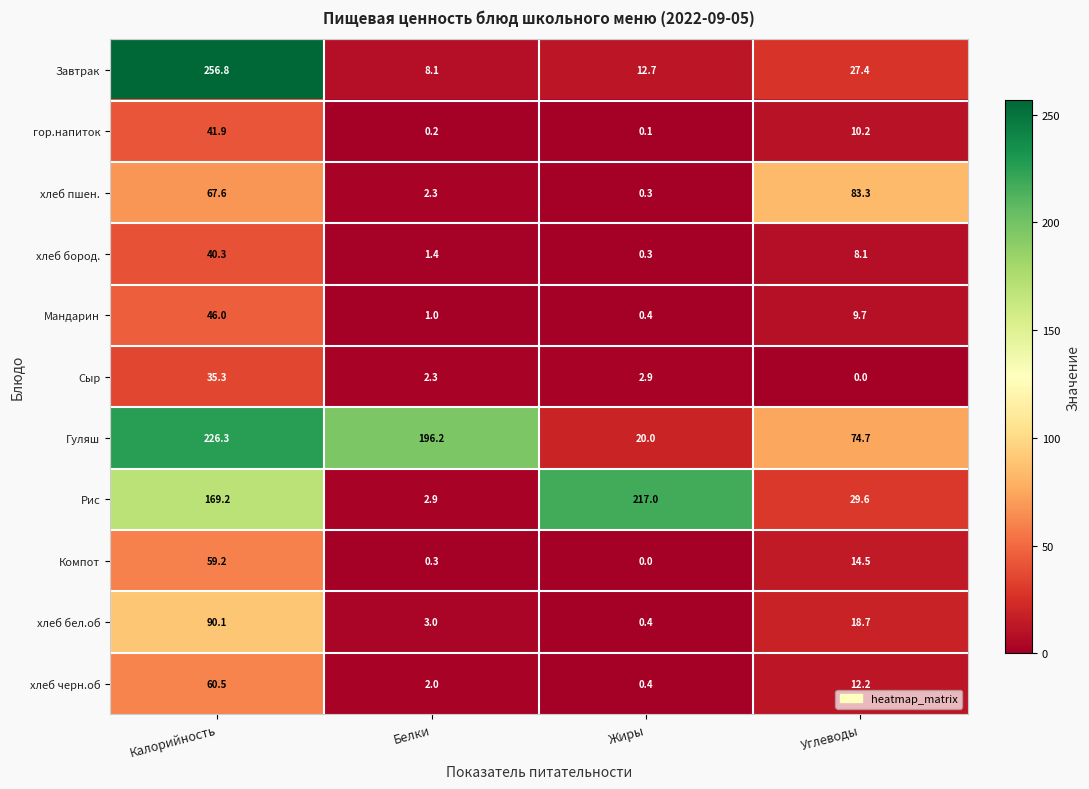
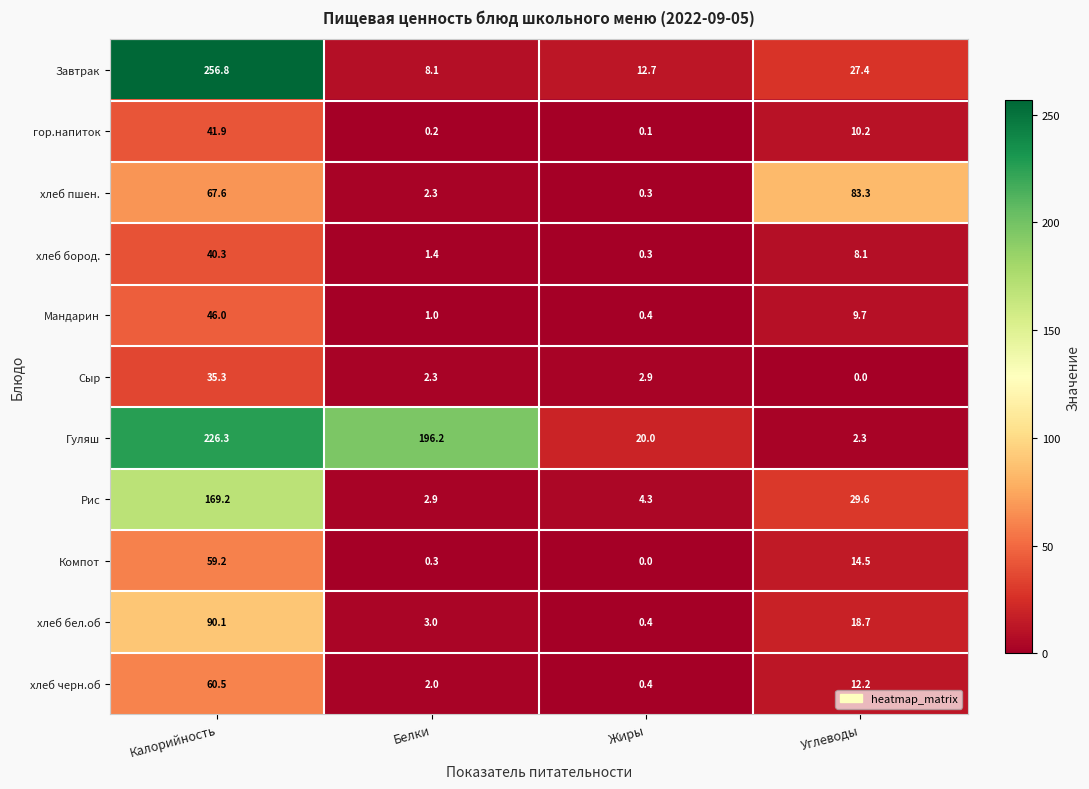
Гуляш, Углеводы: 74.7 -> 2.3
Рис, Жиры: 217.0 -> 4.3
